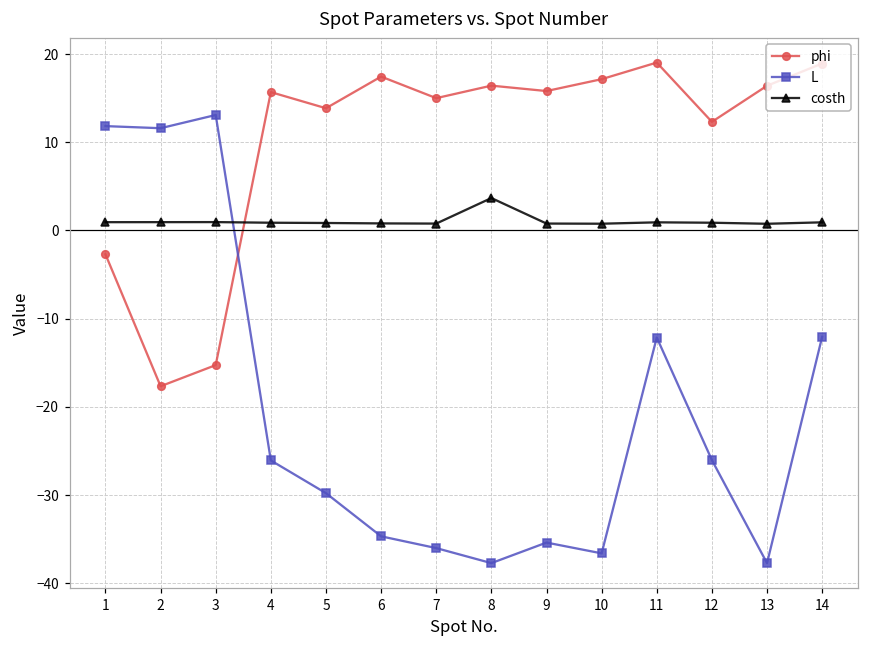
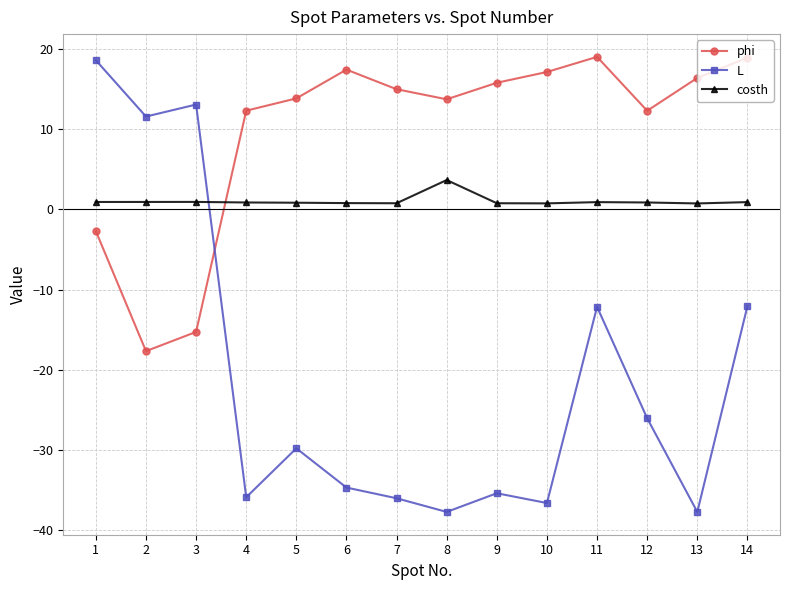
L, 1: 12 -> 19
phi, 4: 16 -> 12
L, 4: -26 -> -36
phi, 8: 16 -> 14
